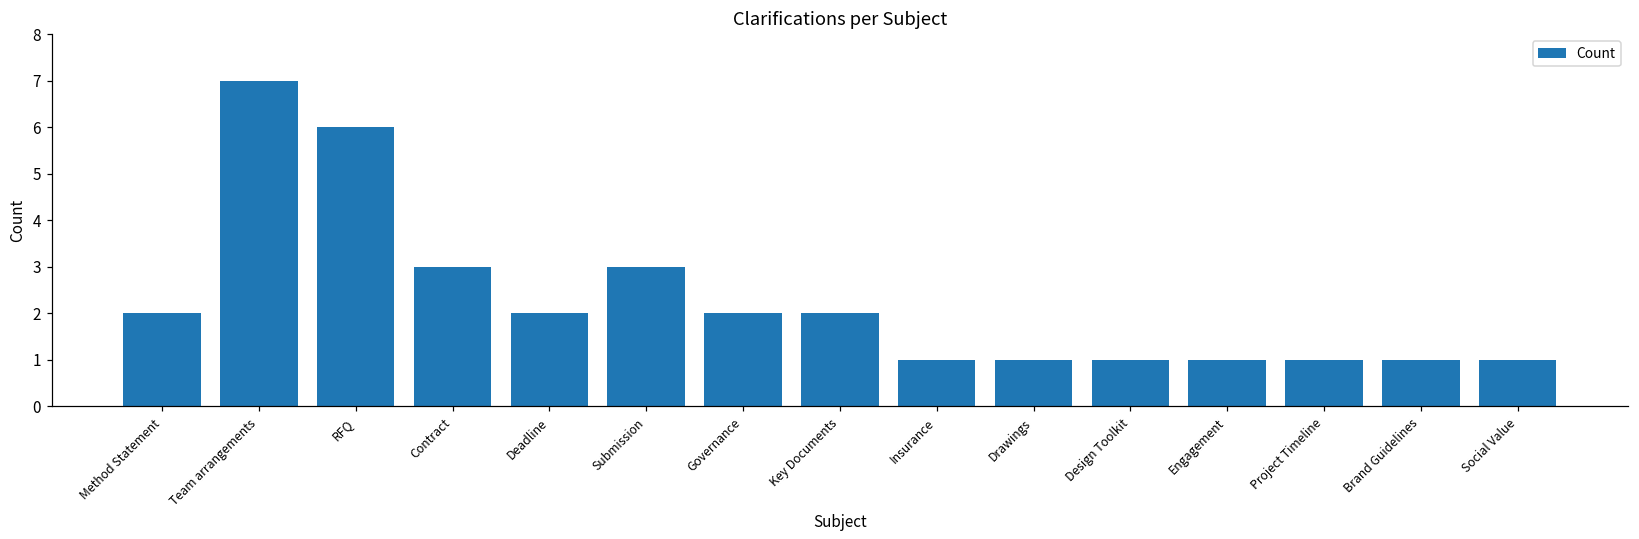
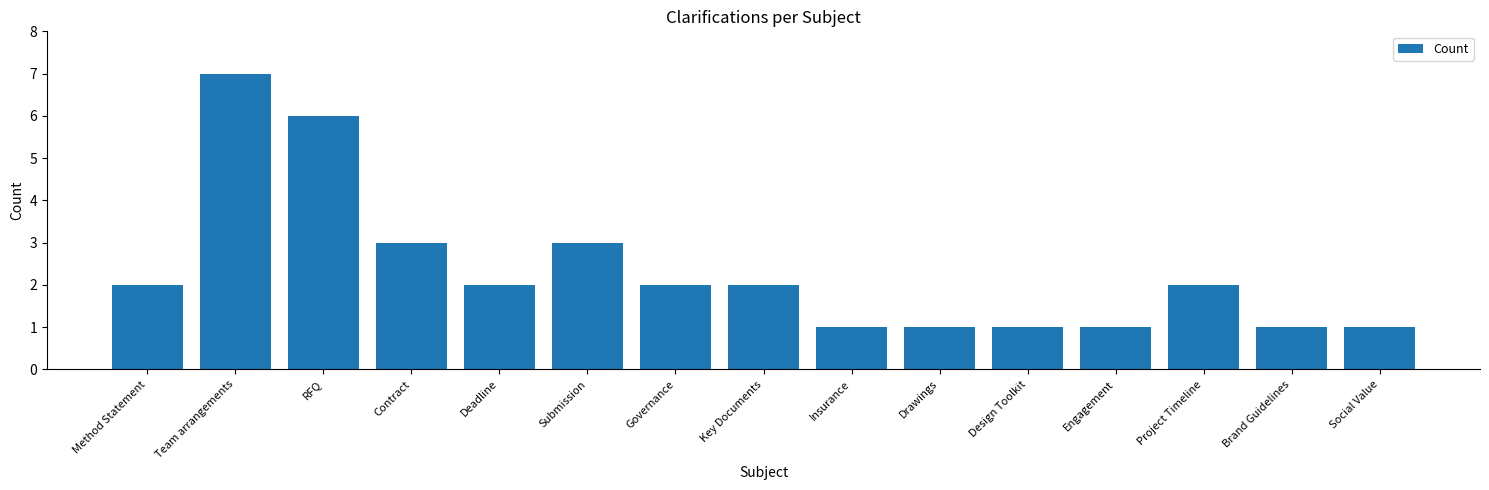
Project Timeline: 1 -> 2
